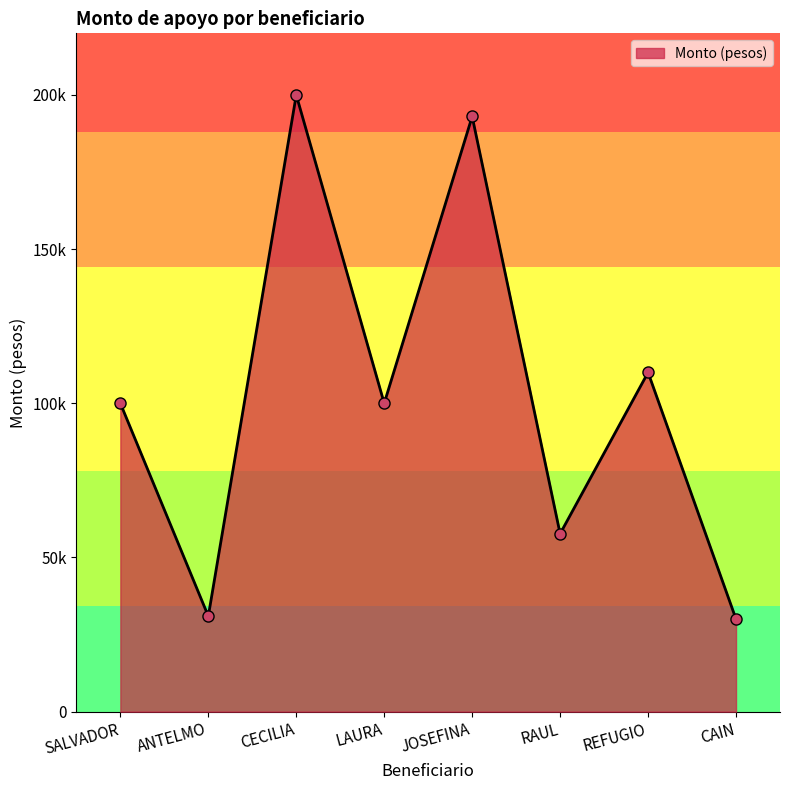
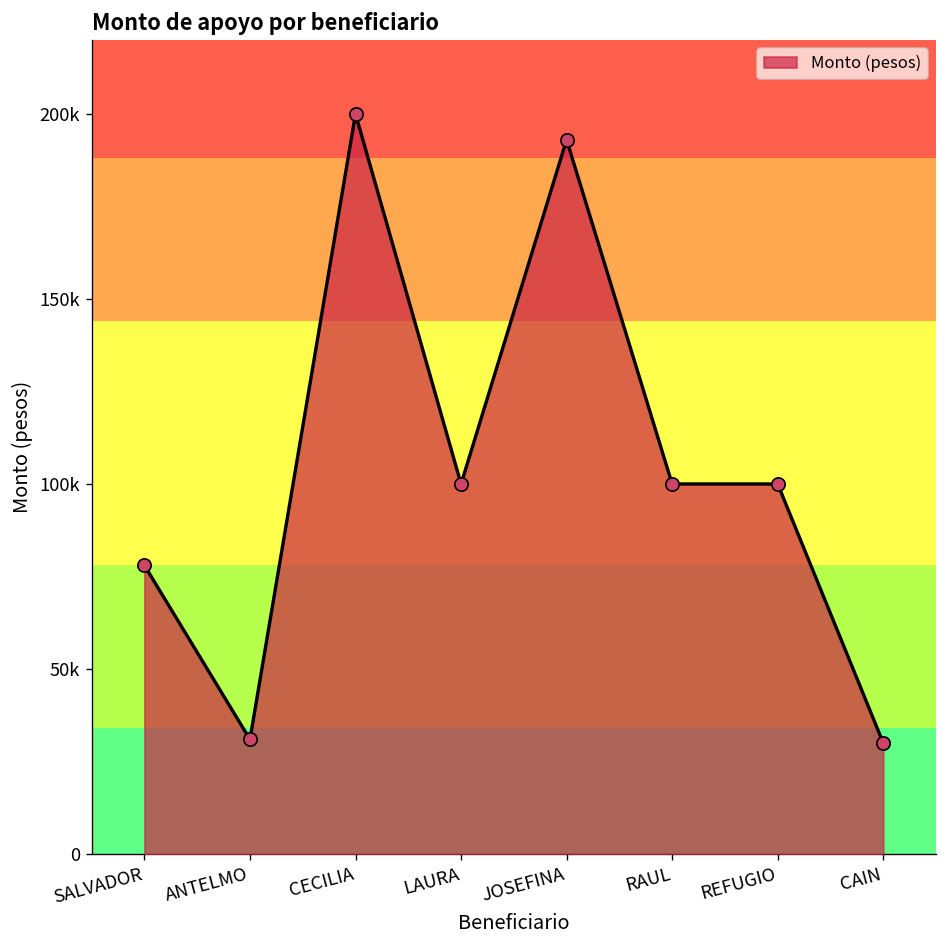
SALVADOR: 100000 -> 78000
RAUL: 58000 -> 100000
REFUGIO: 110000 -> 100000
